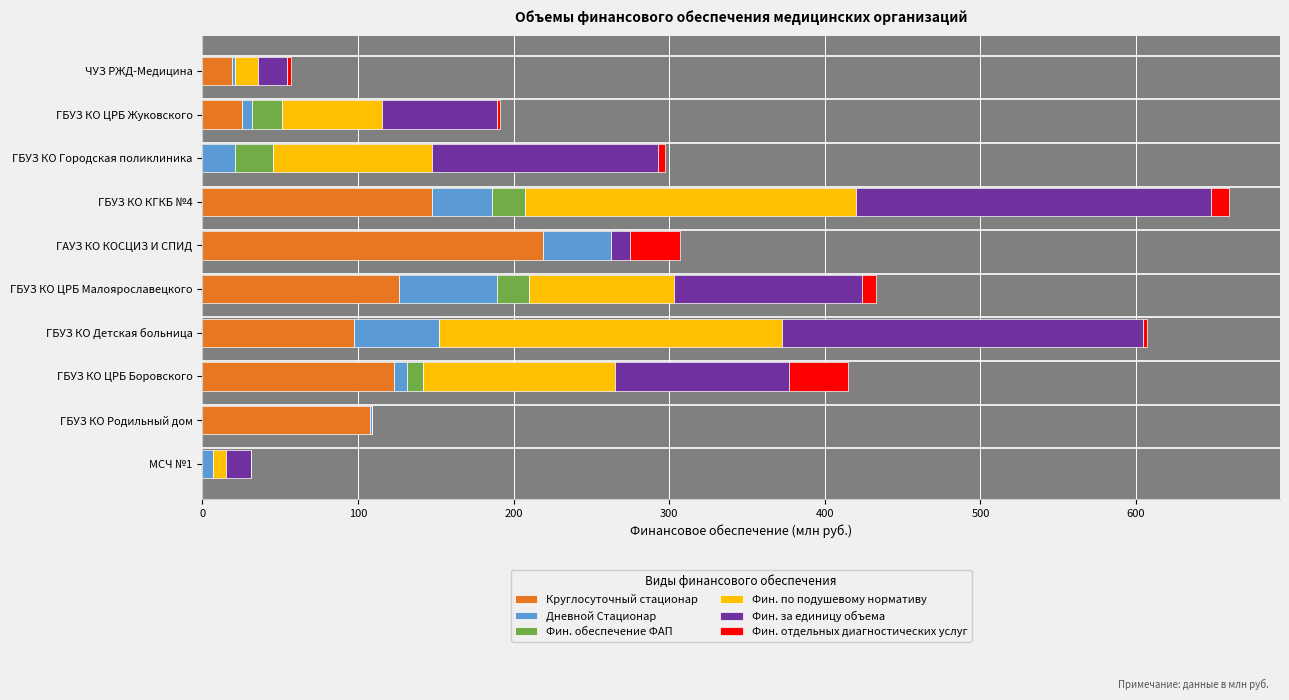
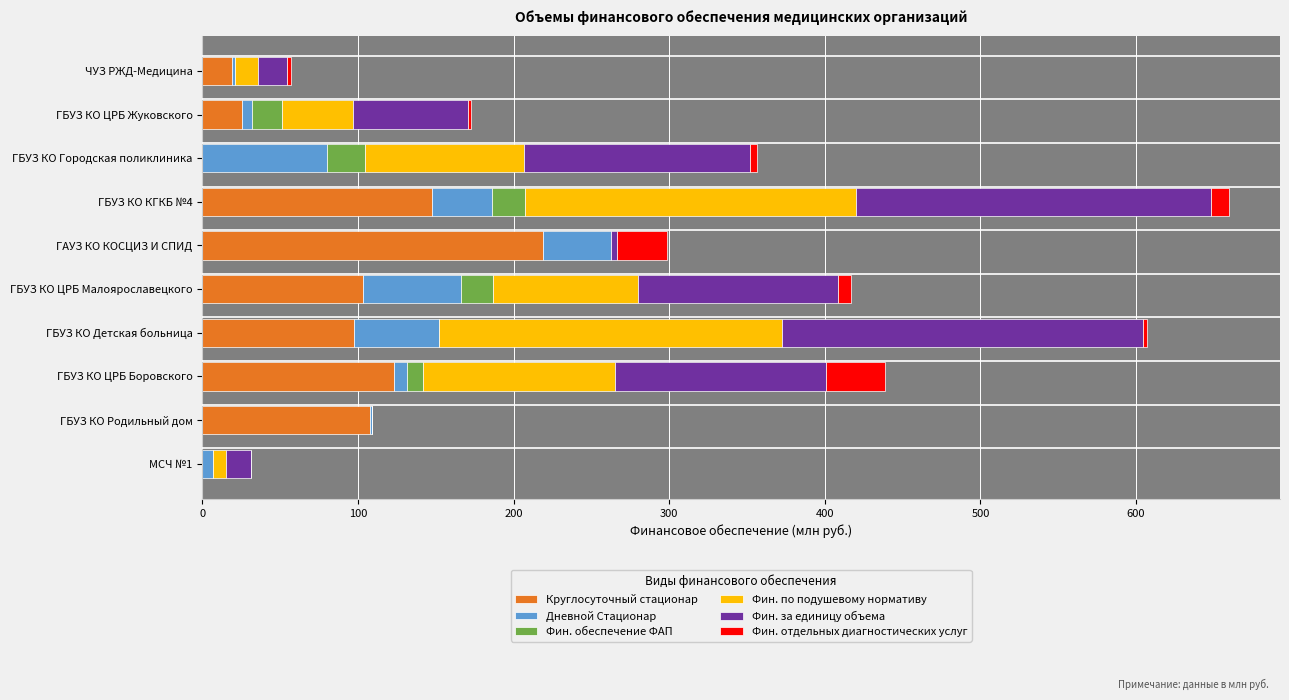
Фин. по подушевому нормативу, ГБУЗ КО ЦРБ Жуковского: 65 -> 46
Дневной Стационар, ГБУЗ КО Городская поликлиника: 21 -> 80
Фин. за единицу объема, ГАУЗ КО КОСЦИЗ И СПИД: 12 -> 4
Круглосуточный стационар, ГБУЗ КО ЦРБ Малоярославецкого: 126 -> 103
Фин. за единицу объема, ГБУЗ КО ЦРБ Малоярославецкого: 121 -> 128
Фин. за единицу объема, ГБУЗ КО ЦРБ Боровского: 112 -> 136
